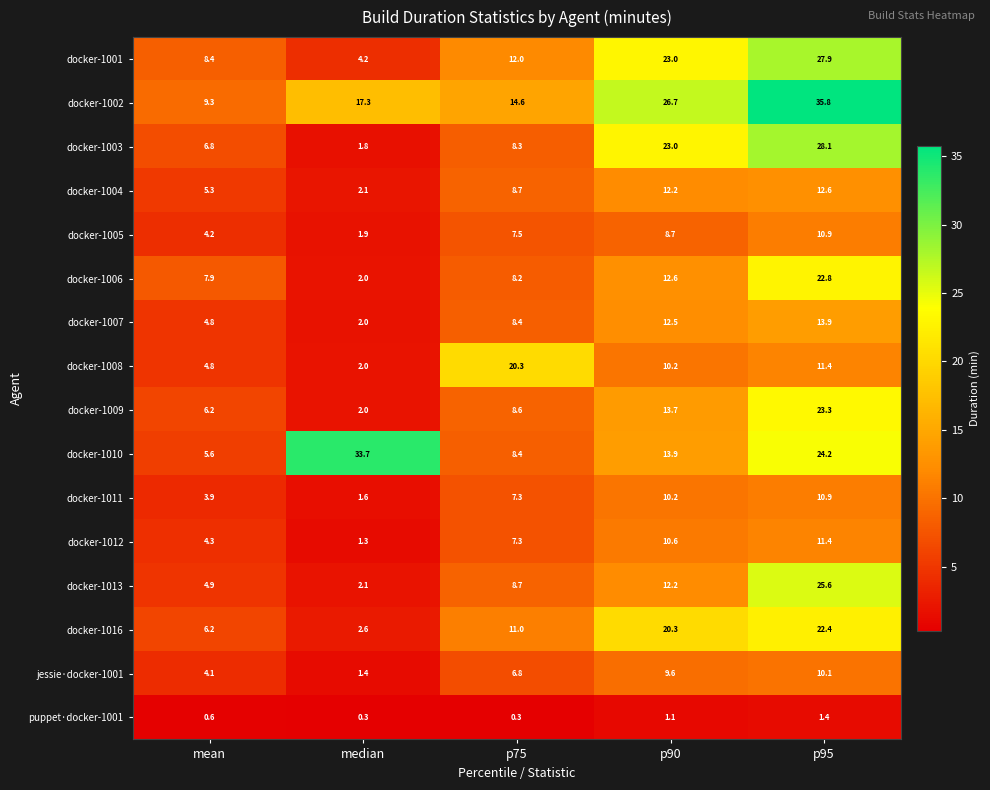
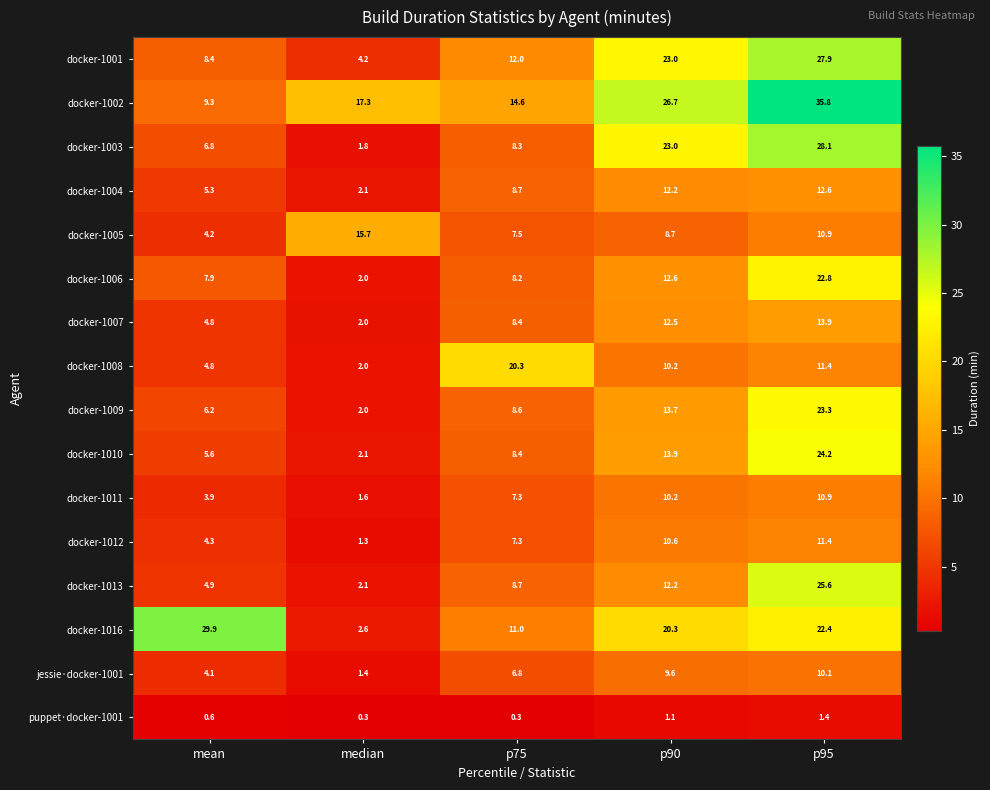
docker-1005, median: 1.9 -> 15.7
docker-1010, median: 33.7 -> 2.1
docker-1016, mean: 6.2 -> 29.9
